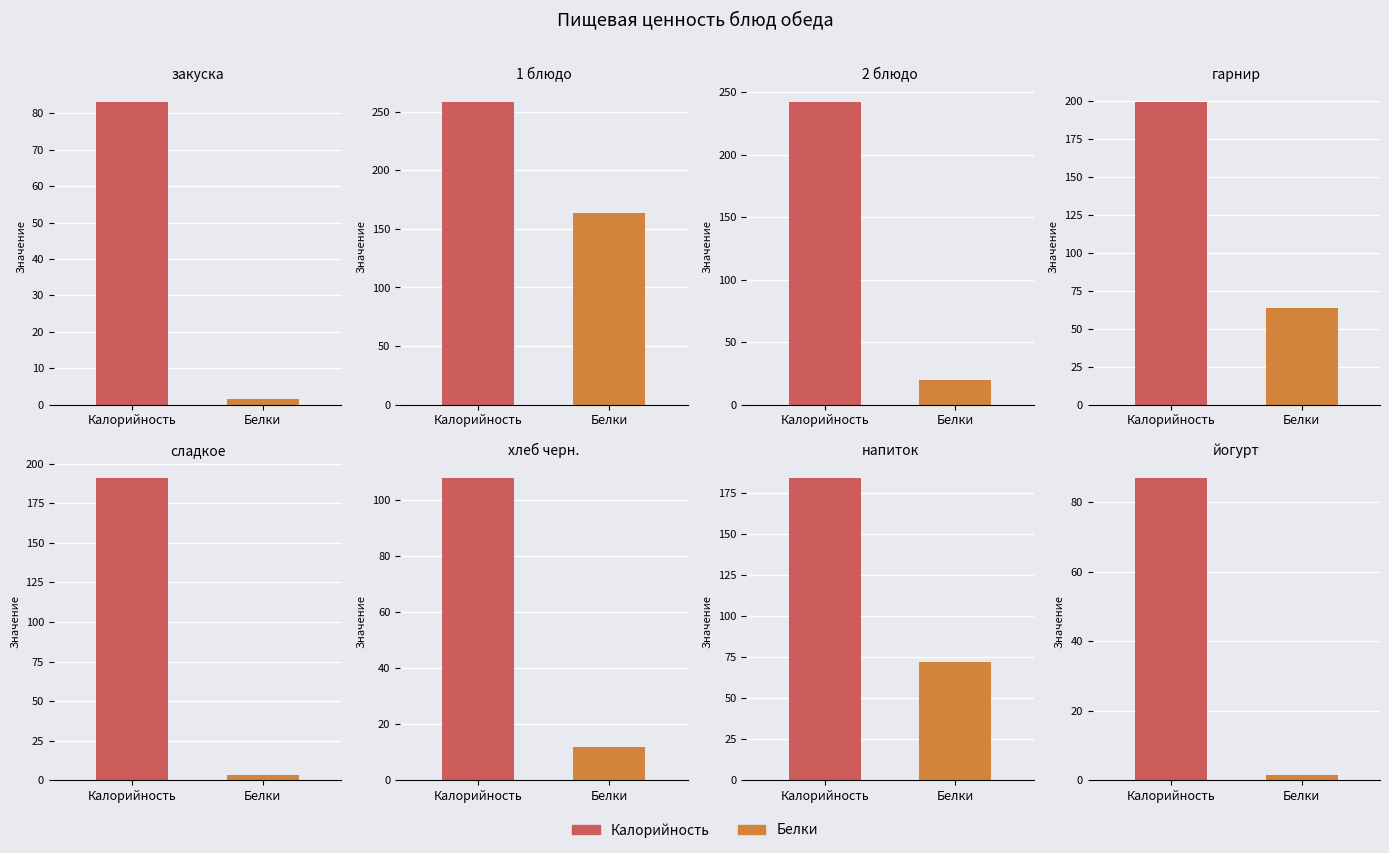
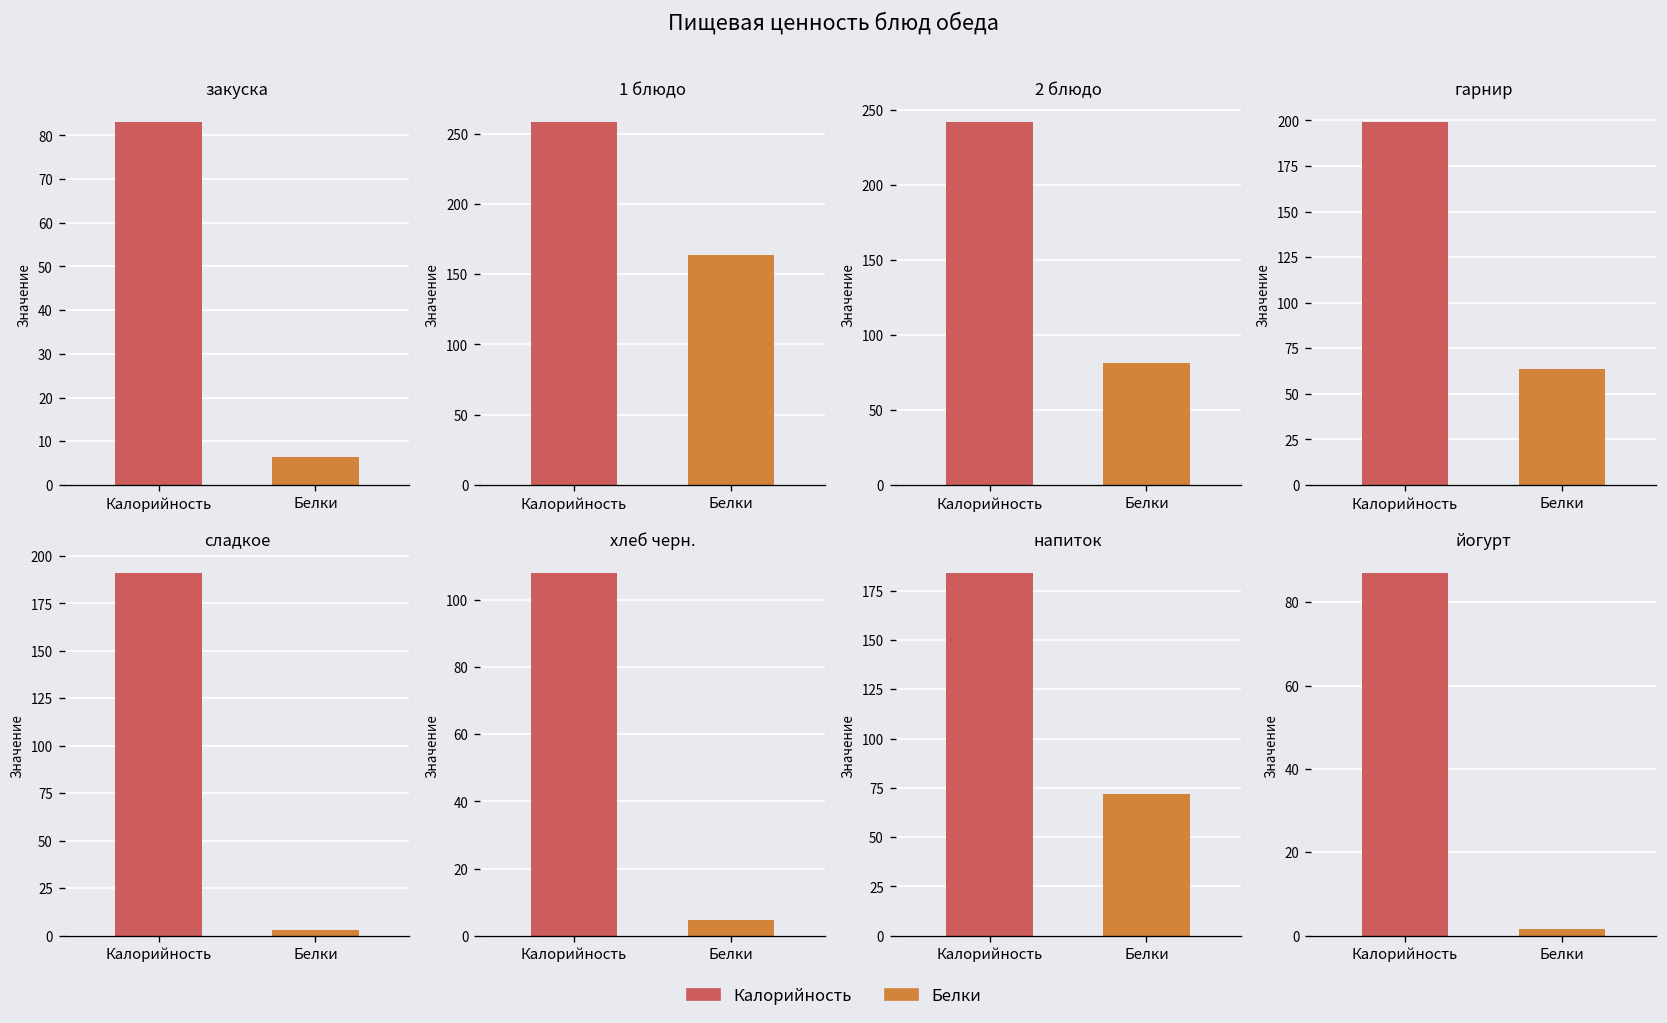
закуска, Белки: 2 -> 6
2 блюдо, Белки: 20 -> 81
хлеб черн., Белки: 12 -> 5
